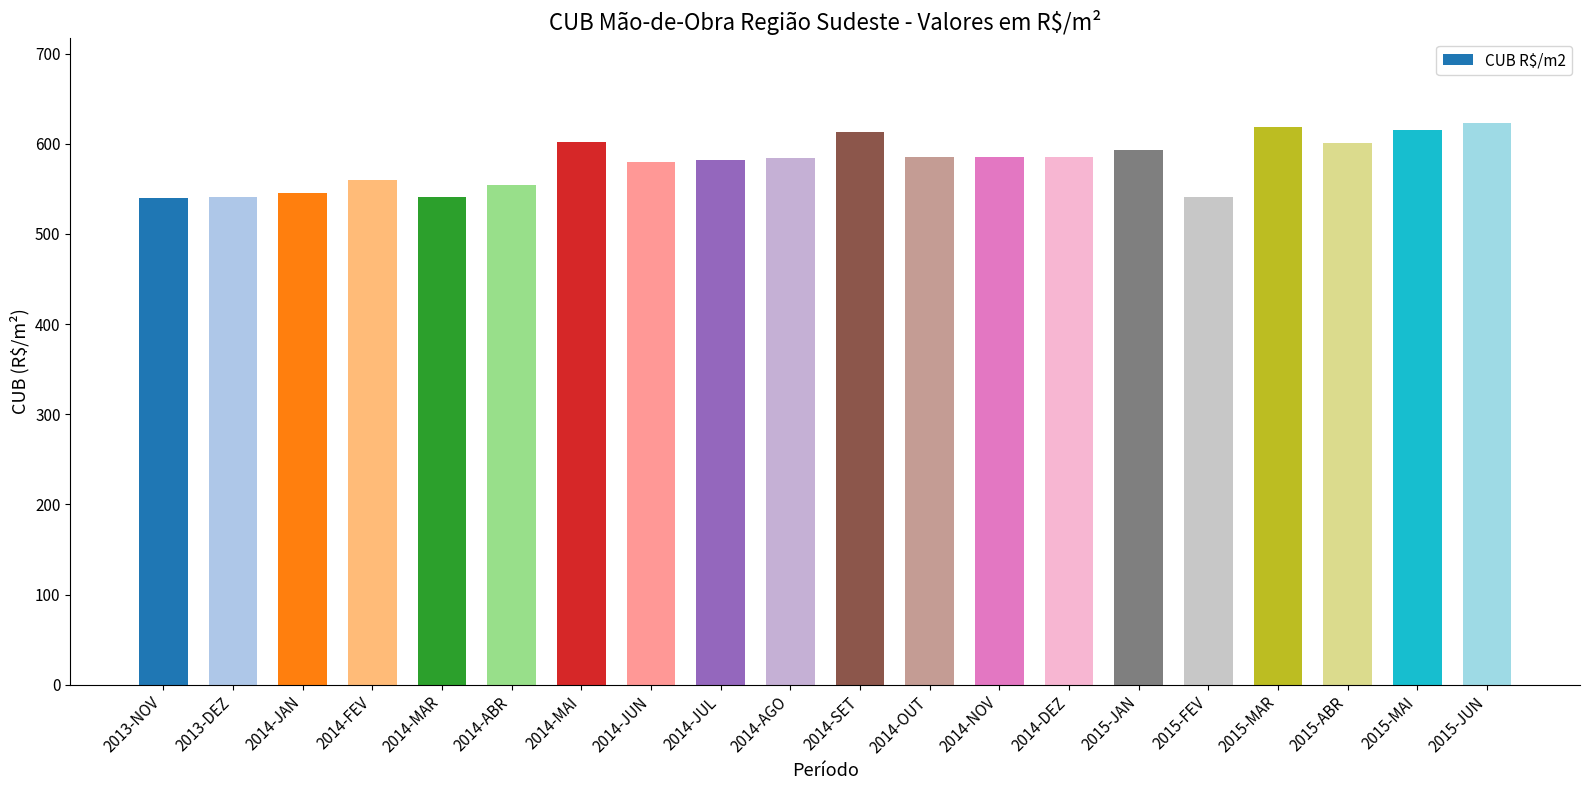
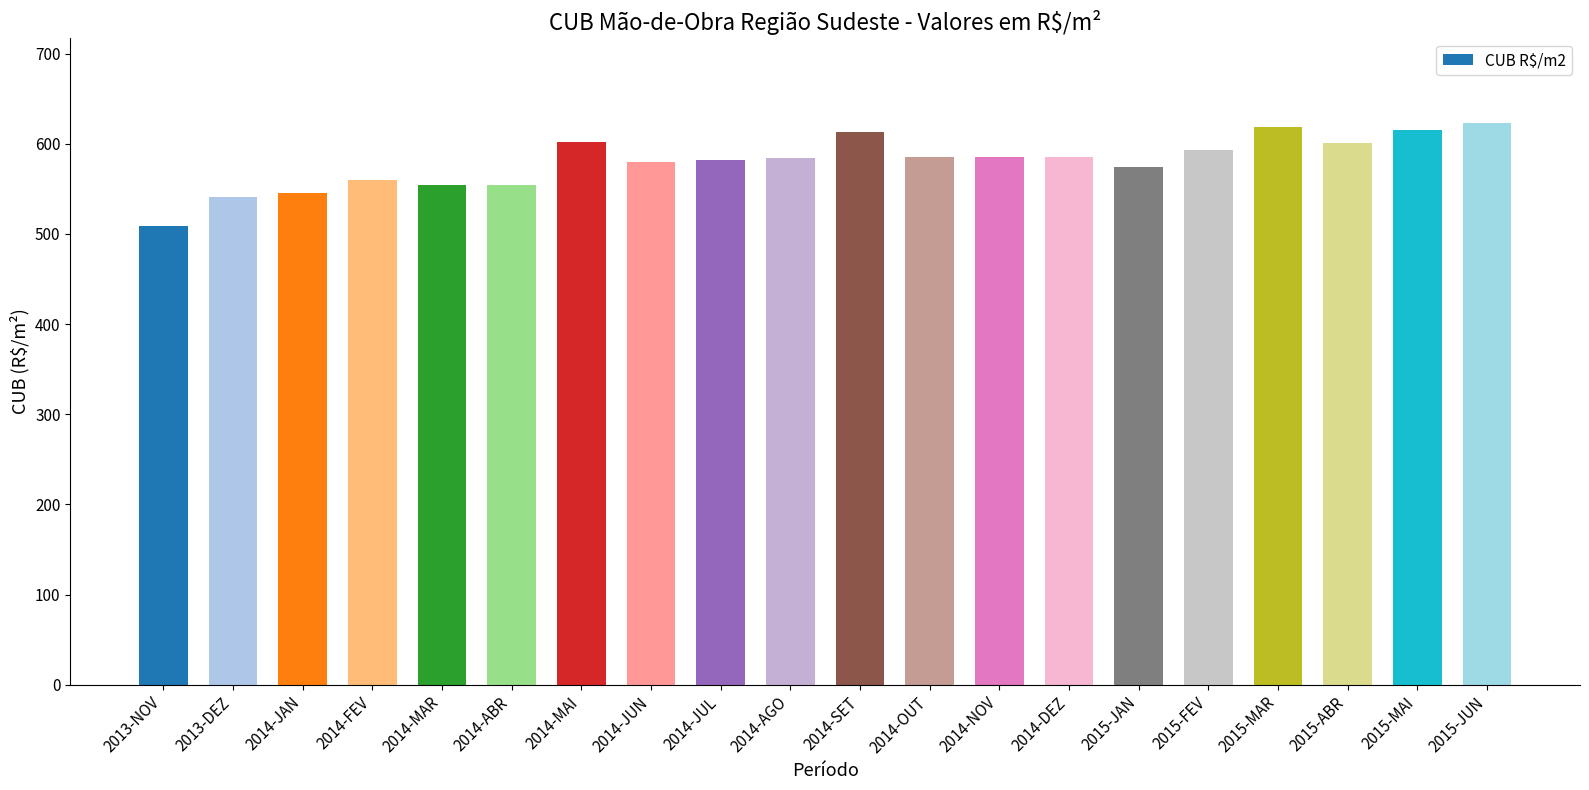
2013-NOV: 540 -> 510
2014-MAR: 540 -> 550
2015-JAN: 590 -> 570
2015-FEV: 540 -> 590
